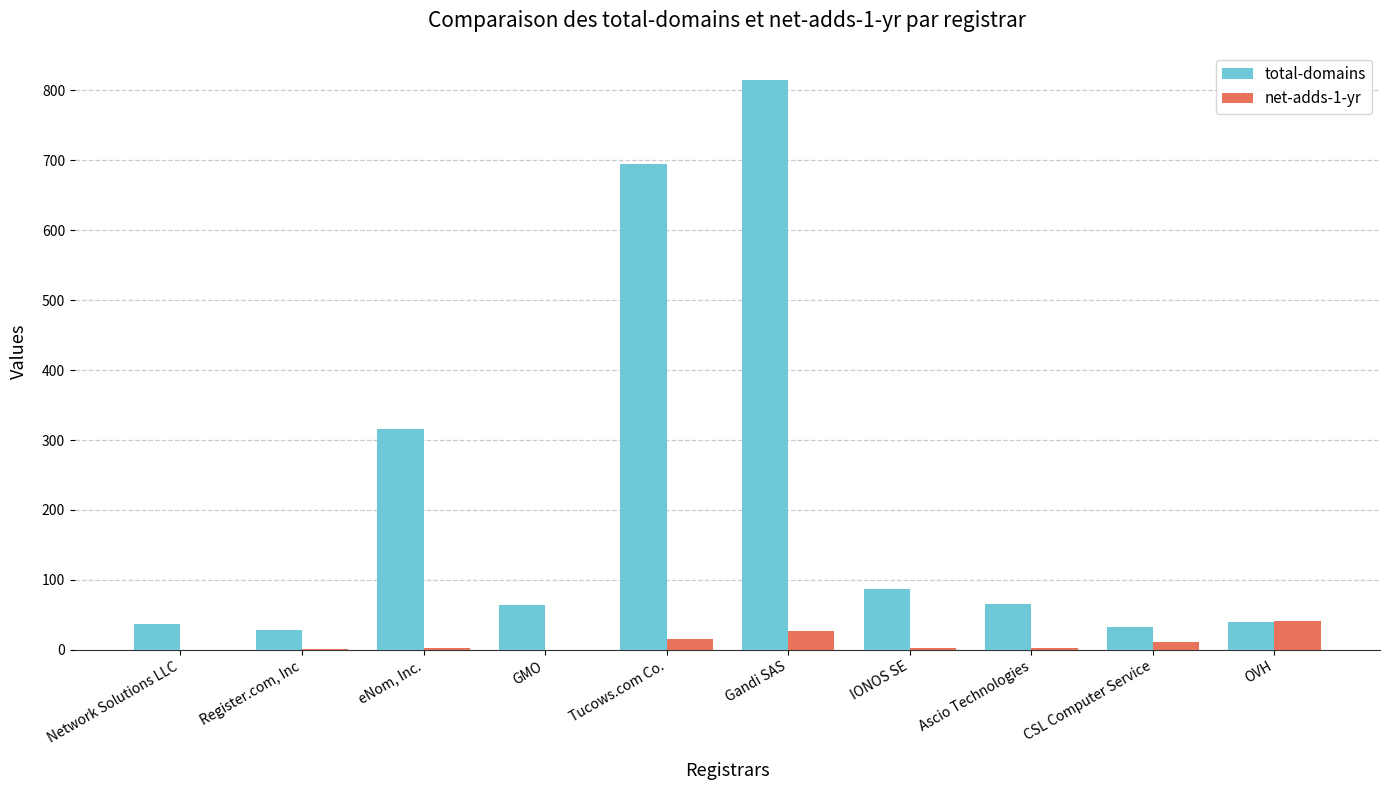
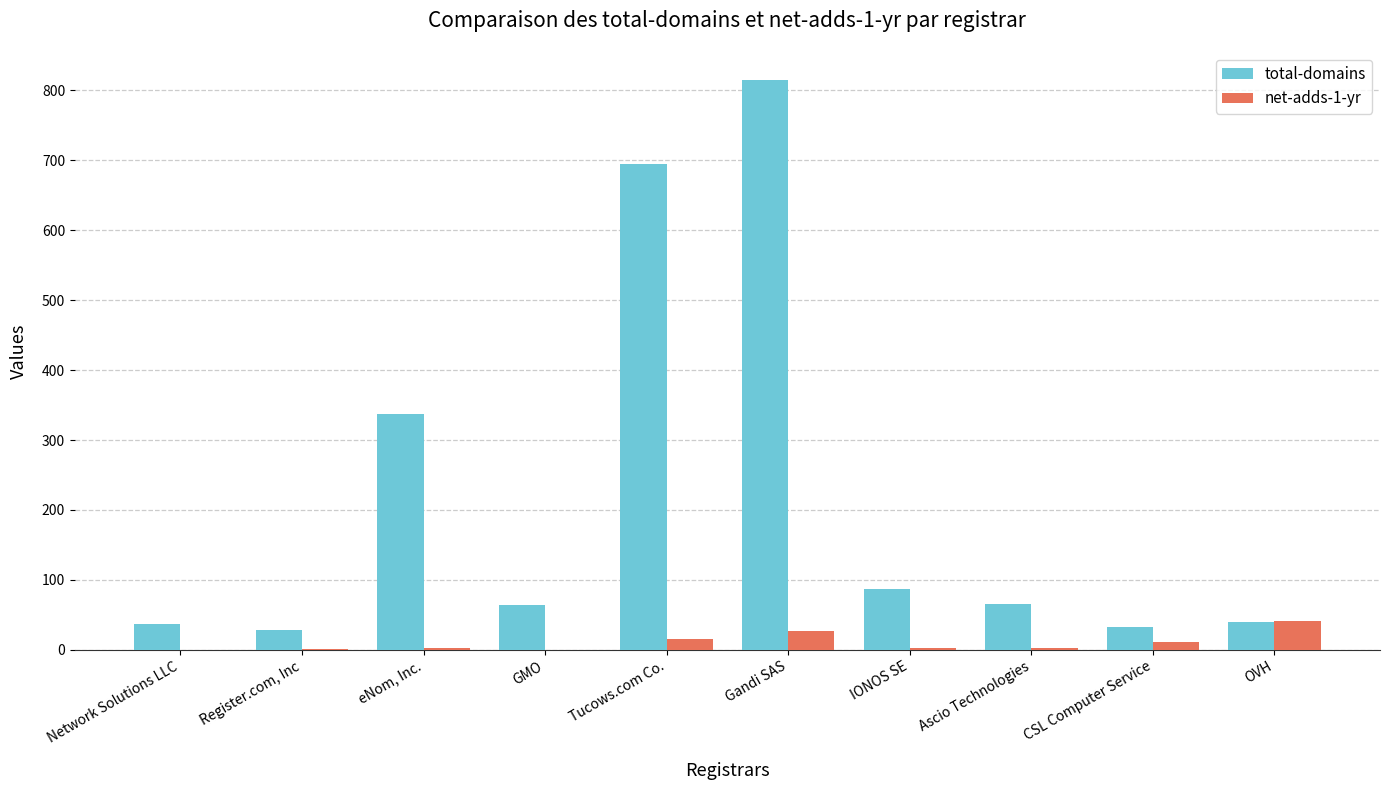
total-domains, eNom, Inc.: 320 -> 340
